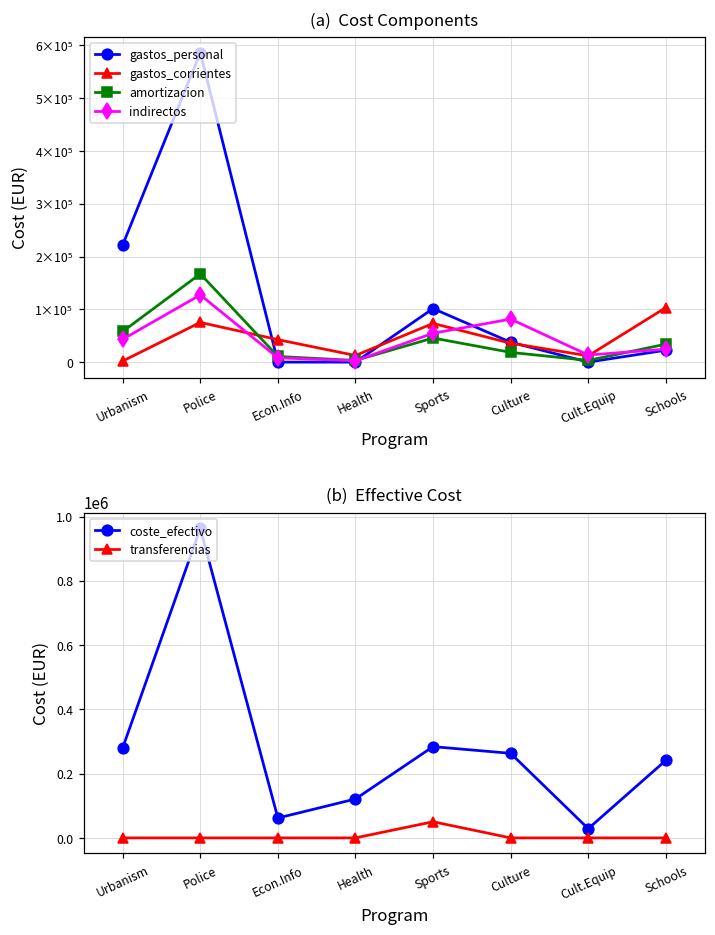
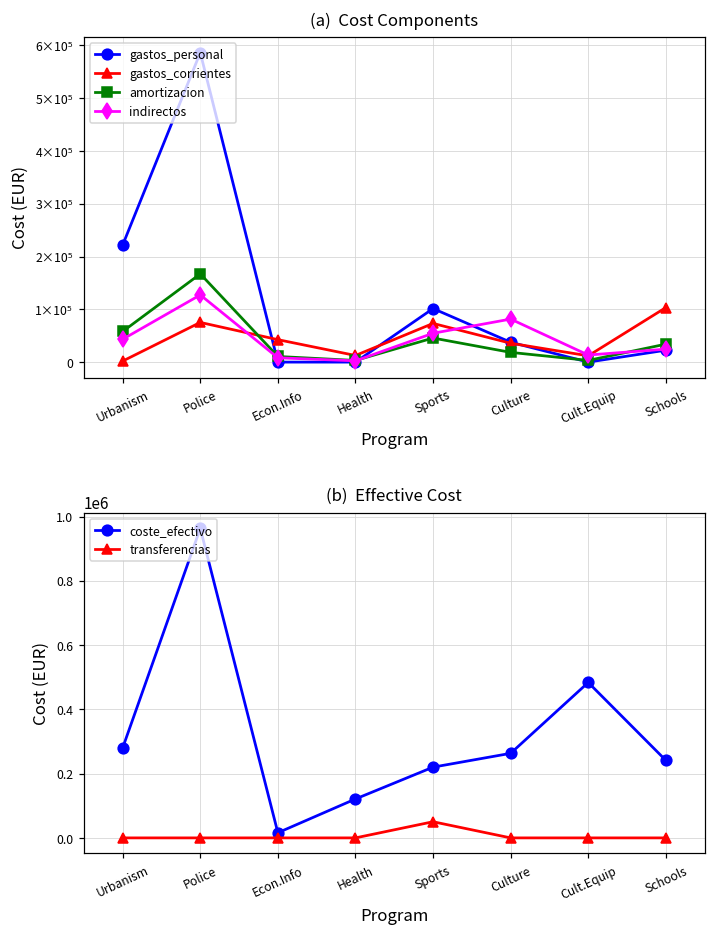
(b) Effective Cost, coste_efectivo, Econ.Info: 60000 -> 20000
(b) Effective Cost, coste_efectivo, Sports: 280000 -> 220000
(b) Effective Cost, coste_efectivo, Cult.Equip: 30000 -> 480000
